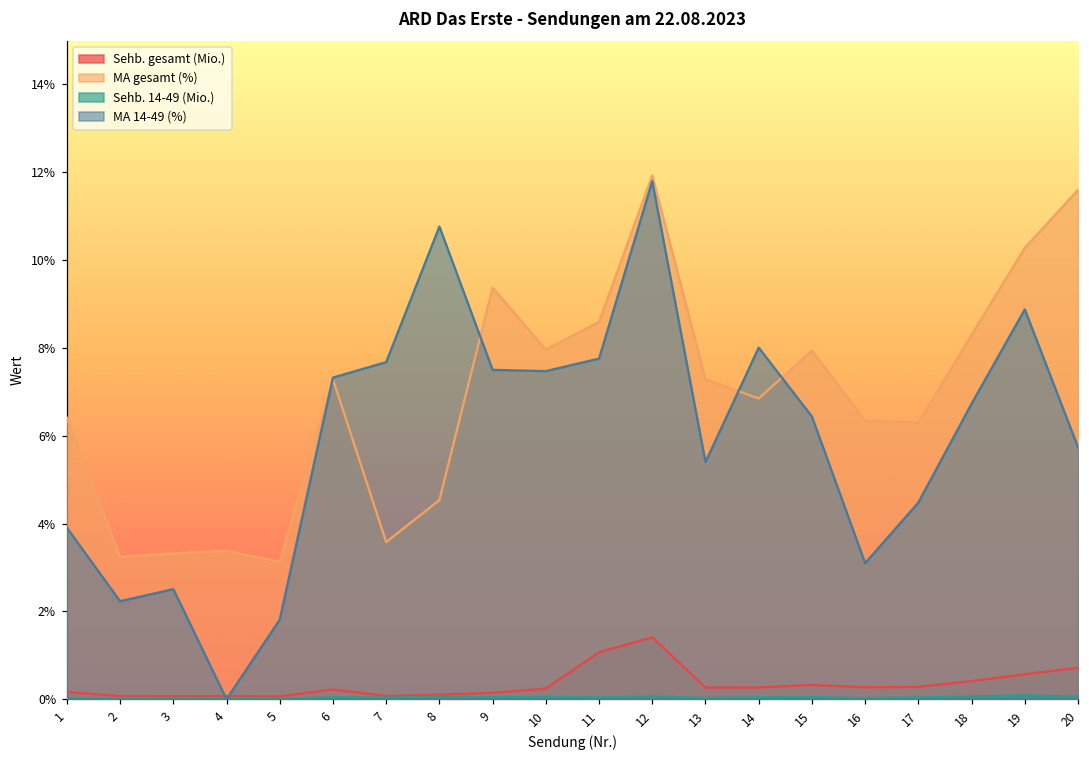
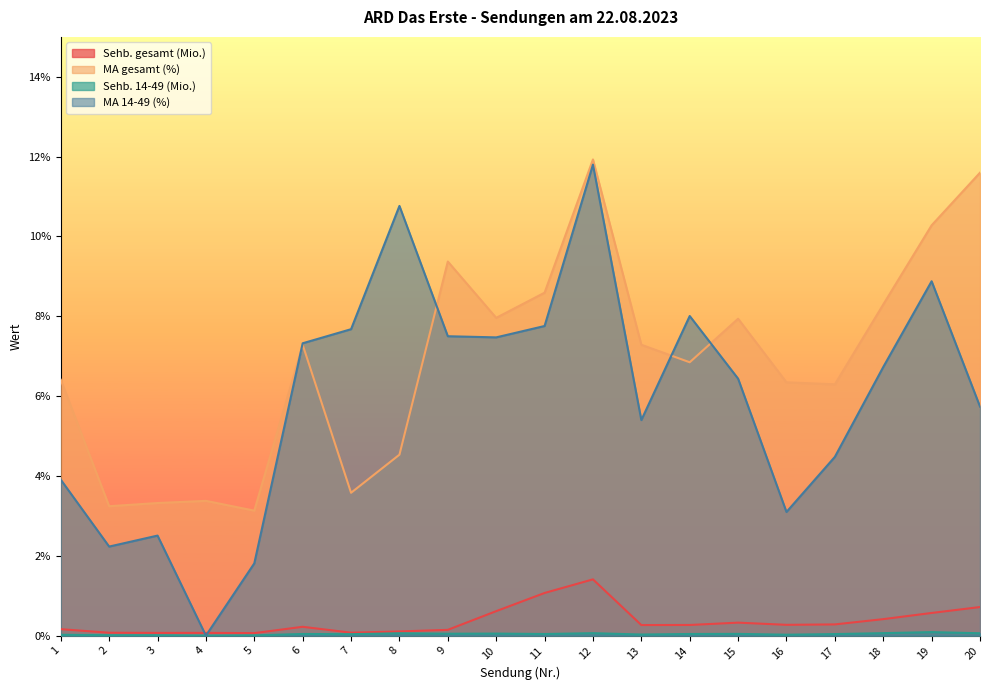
Sehb. gesamt (Mio.), 10: 0.2% -> 0.6%
